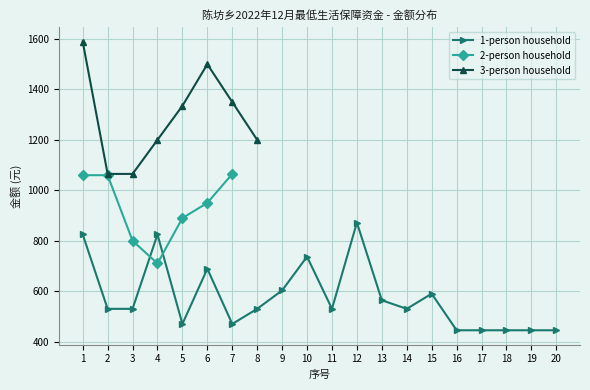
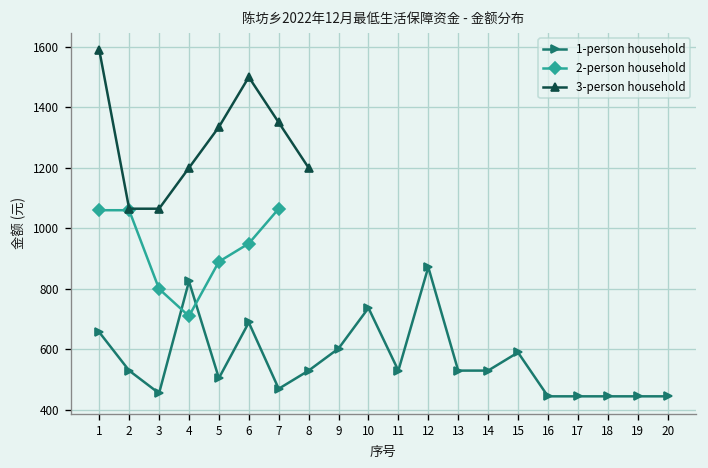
1-person household, 1: 830 -> 660
1-person household, 3: 530 -> 460
1-person household, 5: 470 -> 510
1-person household, 13: 560 -> 530
